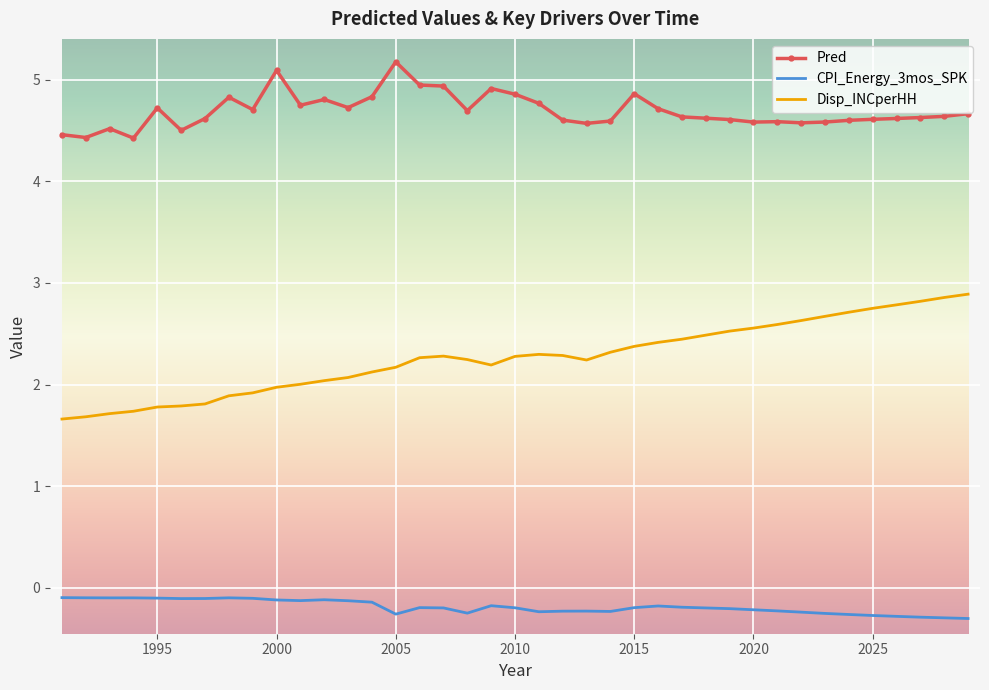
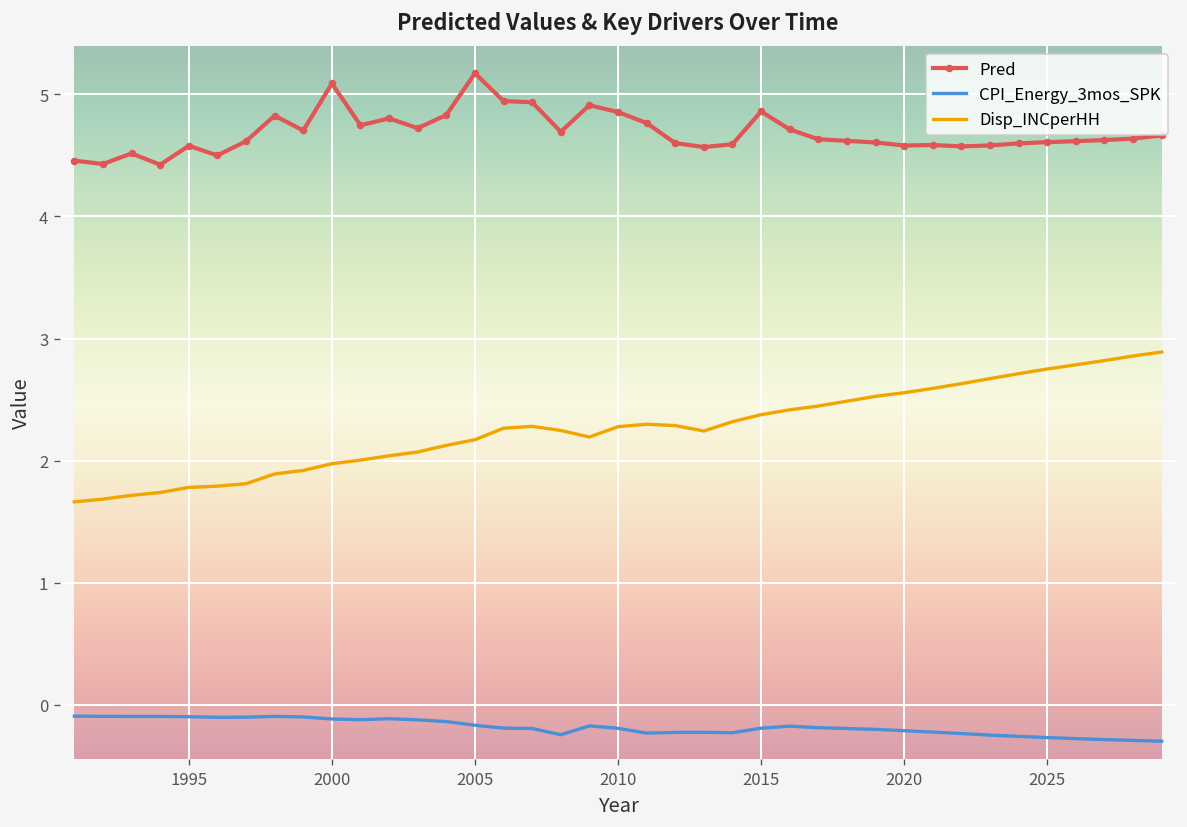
Pred, 1995: 4.72 -> 4.58
CPI_Energy_3mos_SPK, 2005: -0.26 -> -0.17
